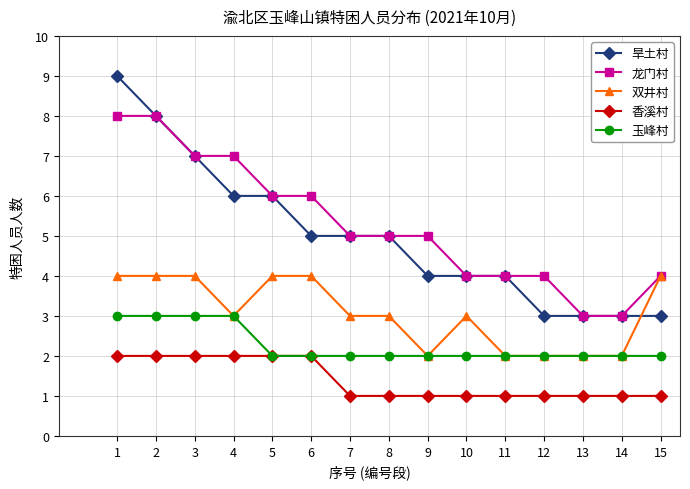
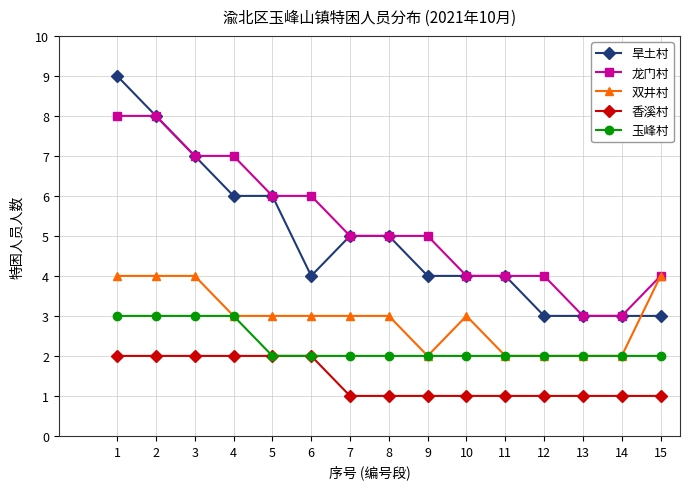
双井村, 5: 4 -> 3
旱土村, 6: 5 -> 4
双井村, 6: 4 -> 3
